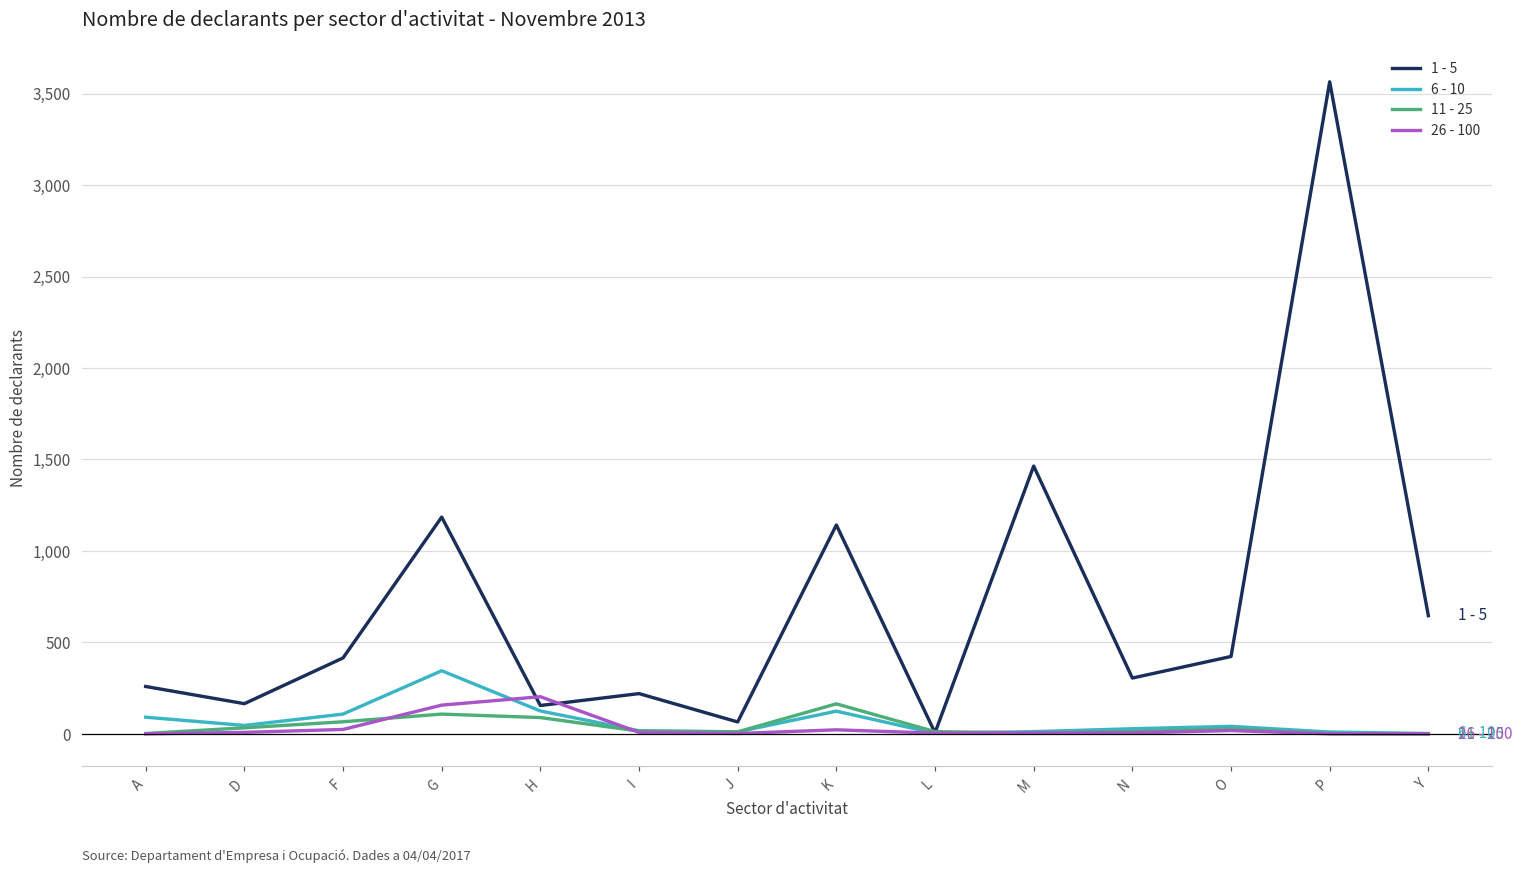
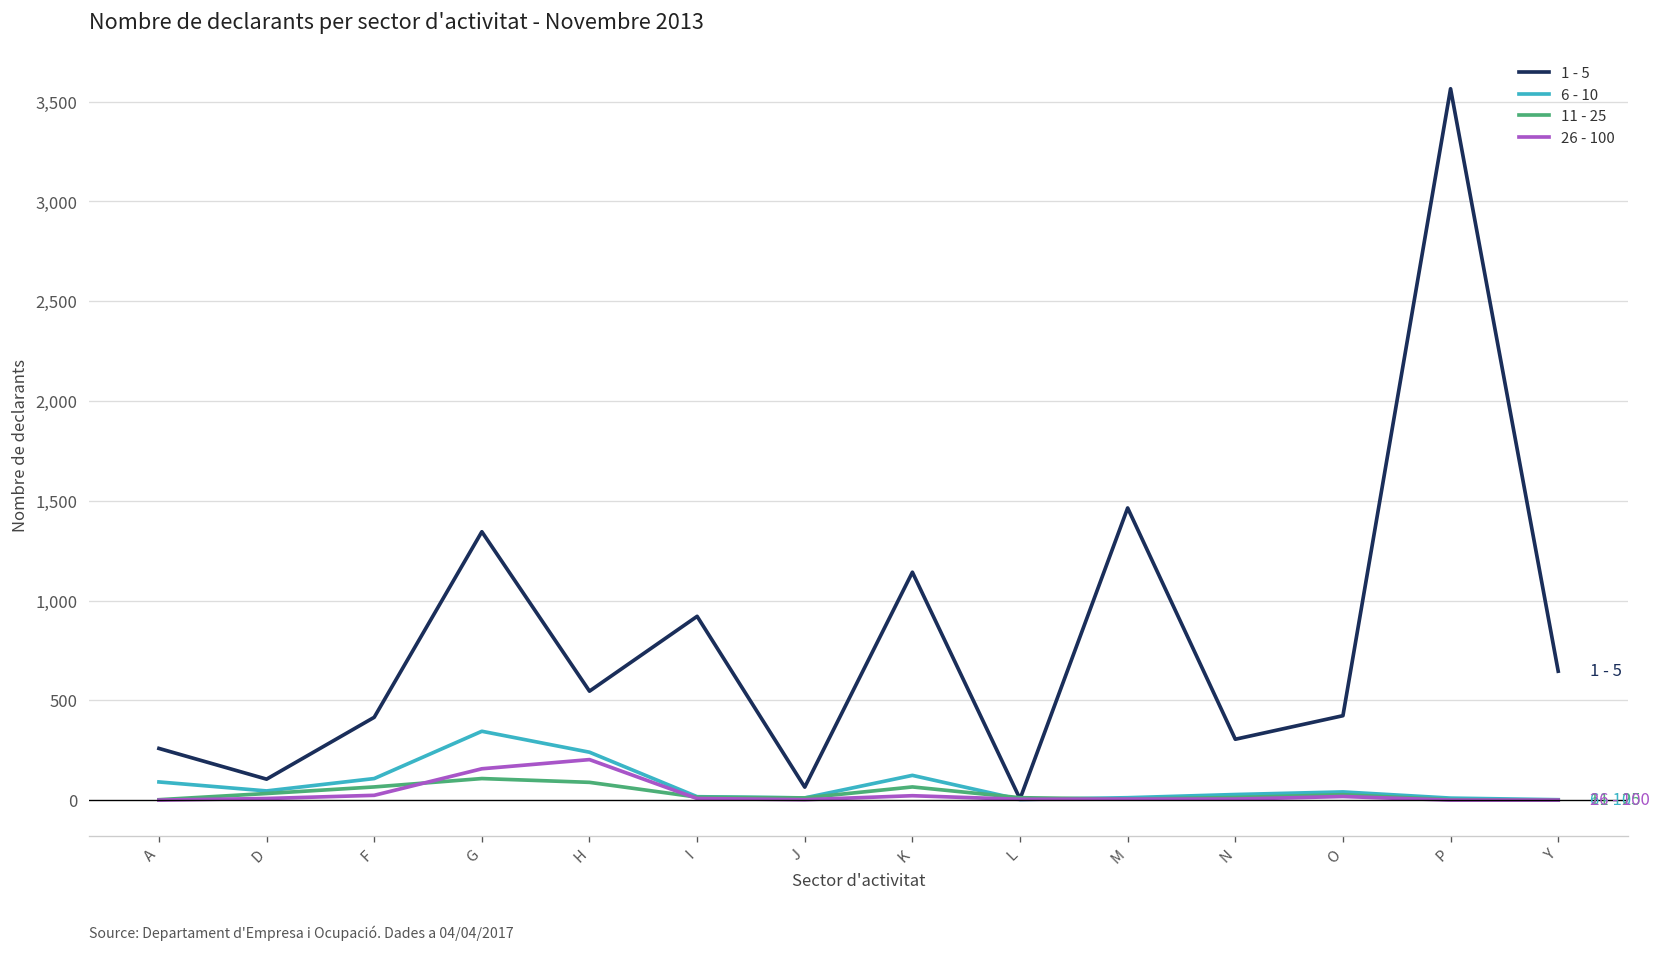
1 - 5, D: 170 -> 110
1 - 5, G: 1,190 -> 1,350
1 - 5, H: 160 -> 550
6 - 10, H: 130 -> 240
1 - 5, I: 220 -> 920
11 - 25, K: 160 -> 70
